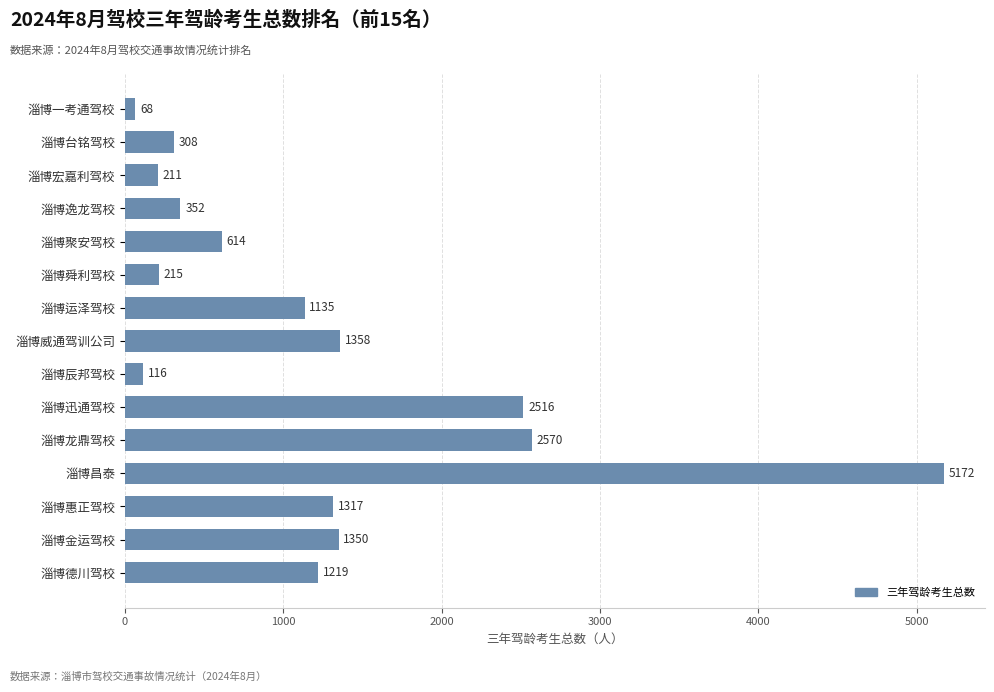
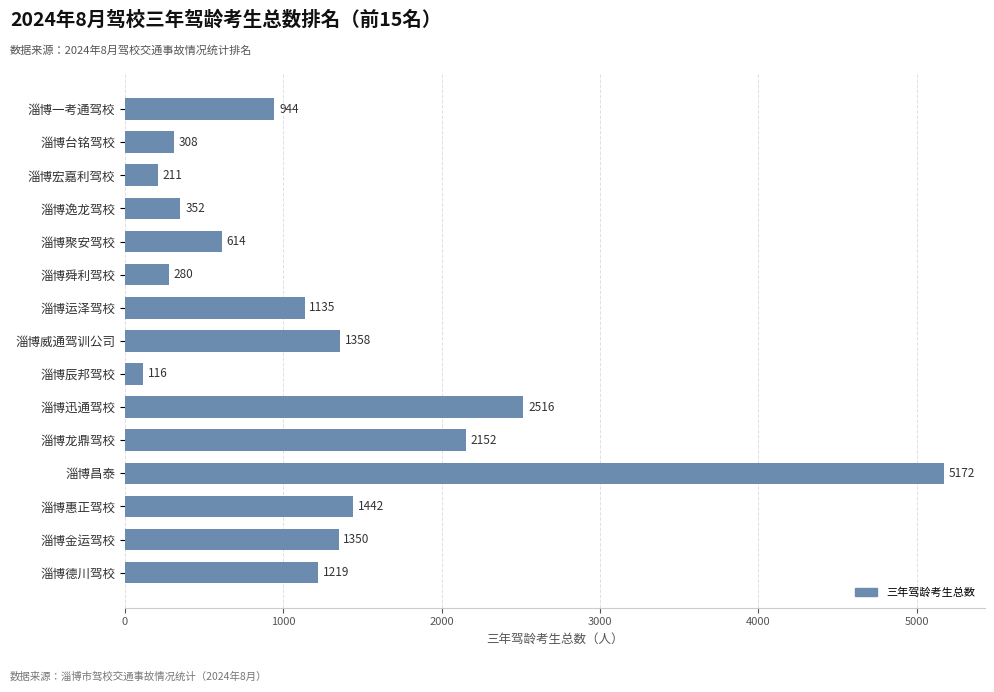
淄博一考通驾校: 68 -> 944
淄博舜利驾校: 215 -> 280
淄博龙鼎驾校: 2570 -> 2152
淄博惠正驾校: 1317 -> 1442
